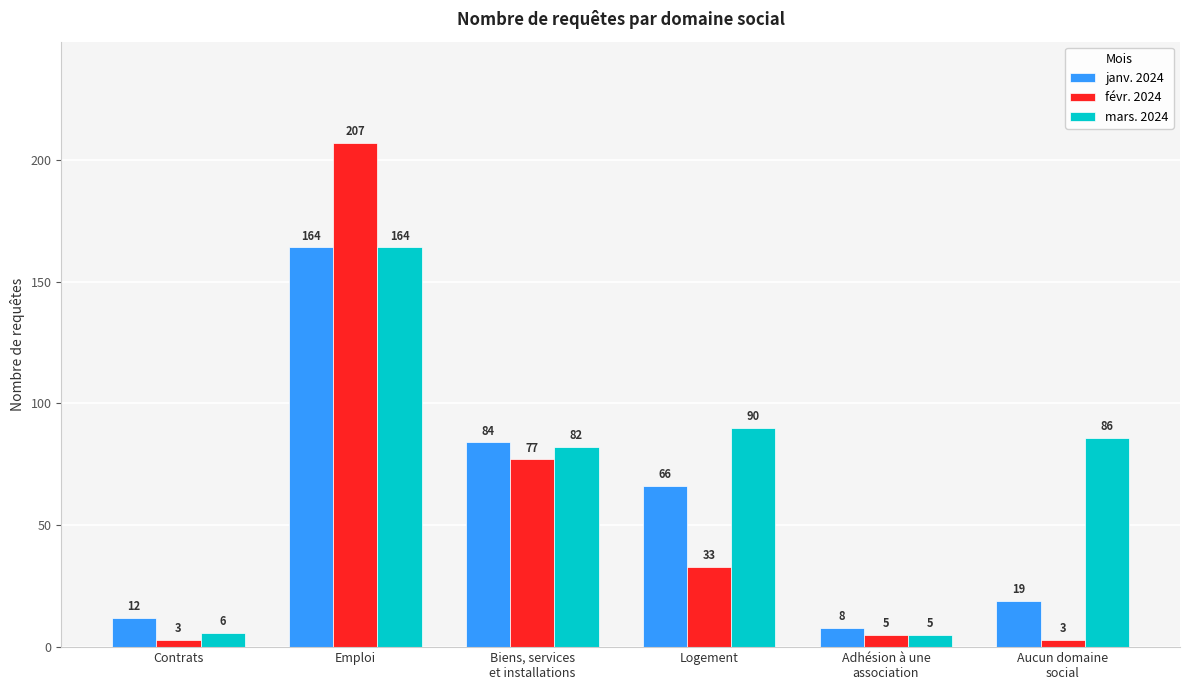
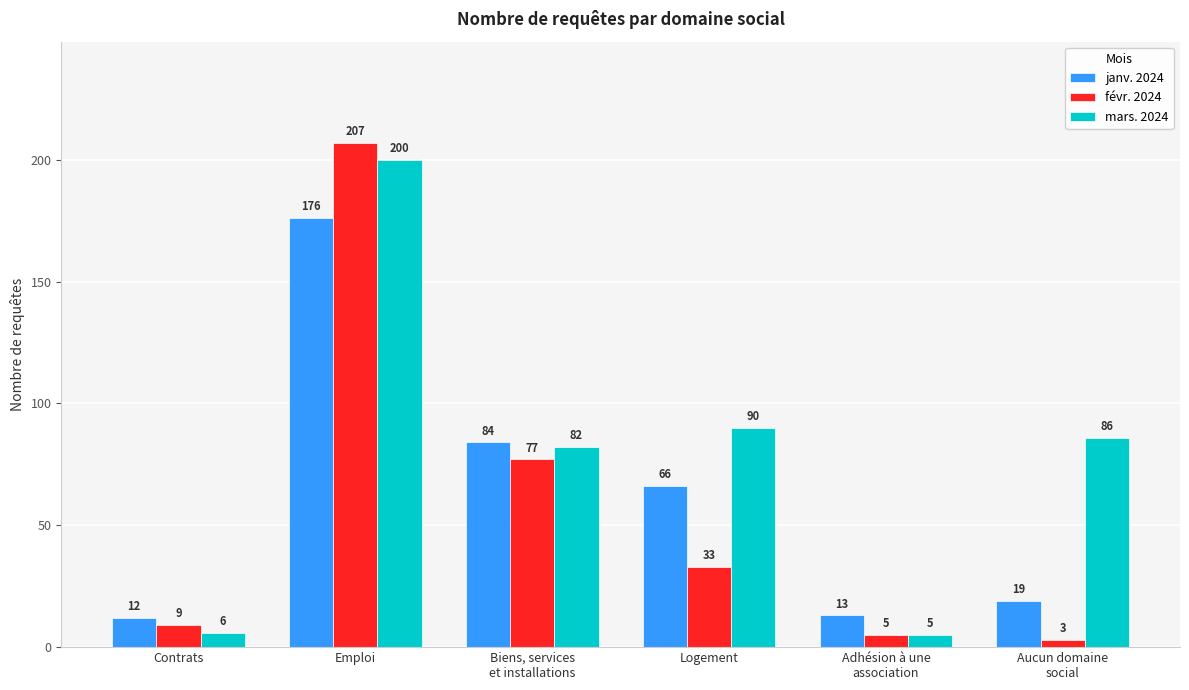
févr. 2024, Contrats: 3 -> 9
janv. 2024, Emploi: 164 -> 176
mars. 2024, Emploi: 164 -> 200
janv. 2024, Adhésion à une association: 8 -> 13
